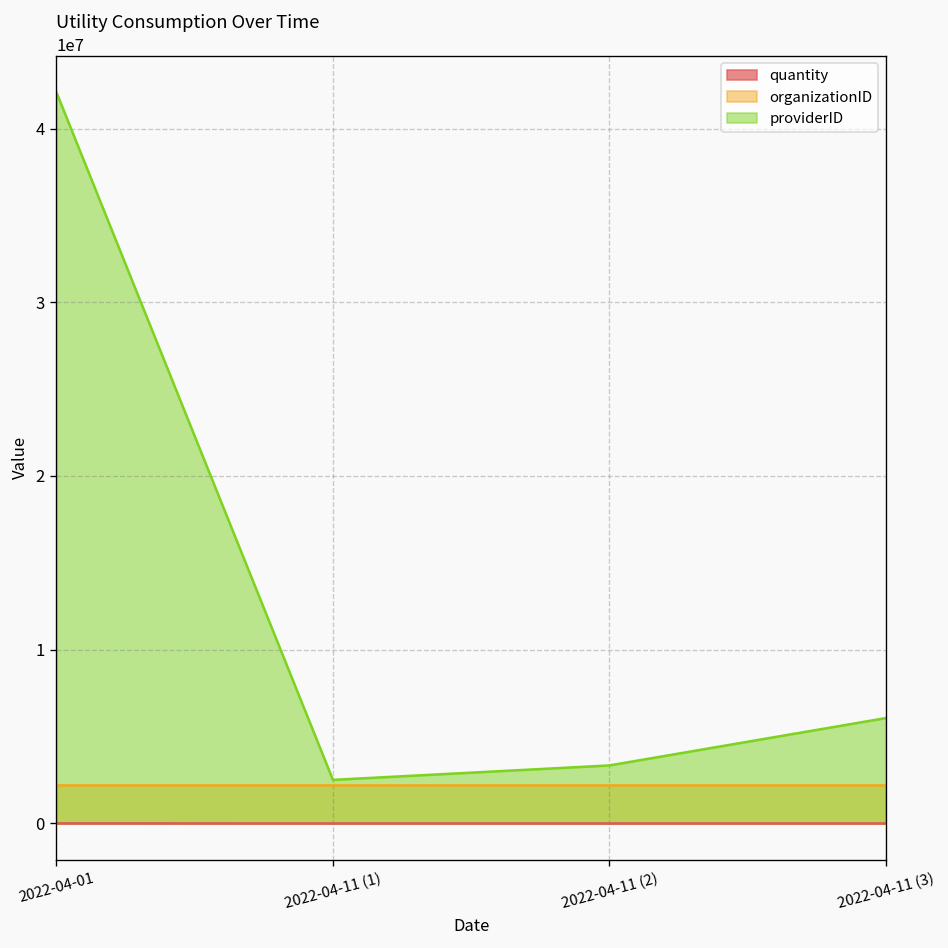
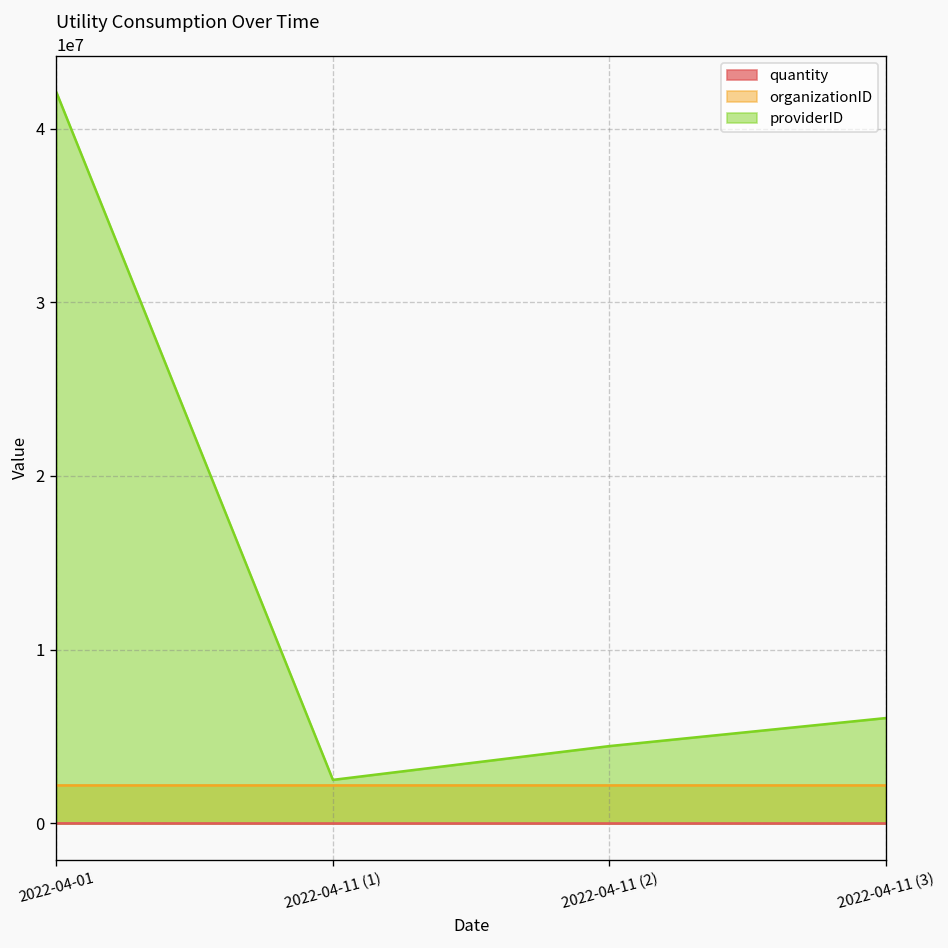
providerID, 2022-04-11 (2): 3300000 -> 4500000
